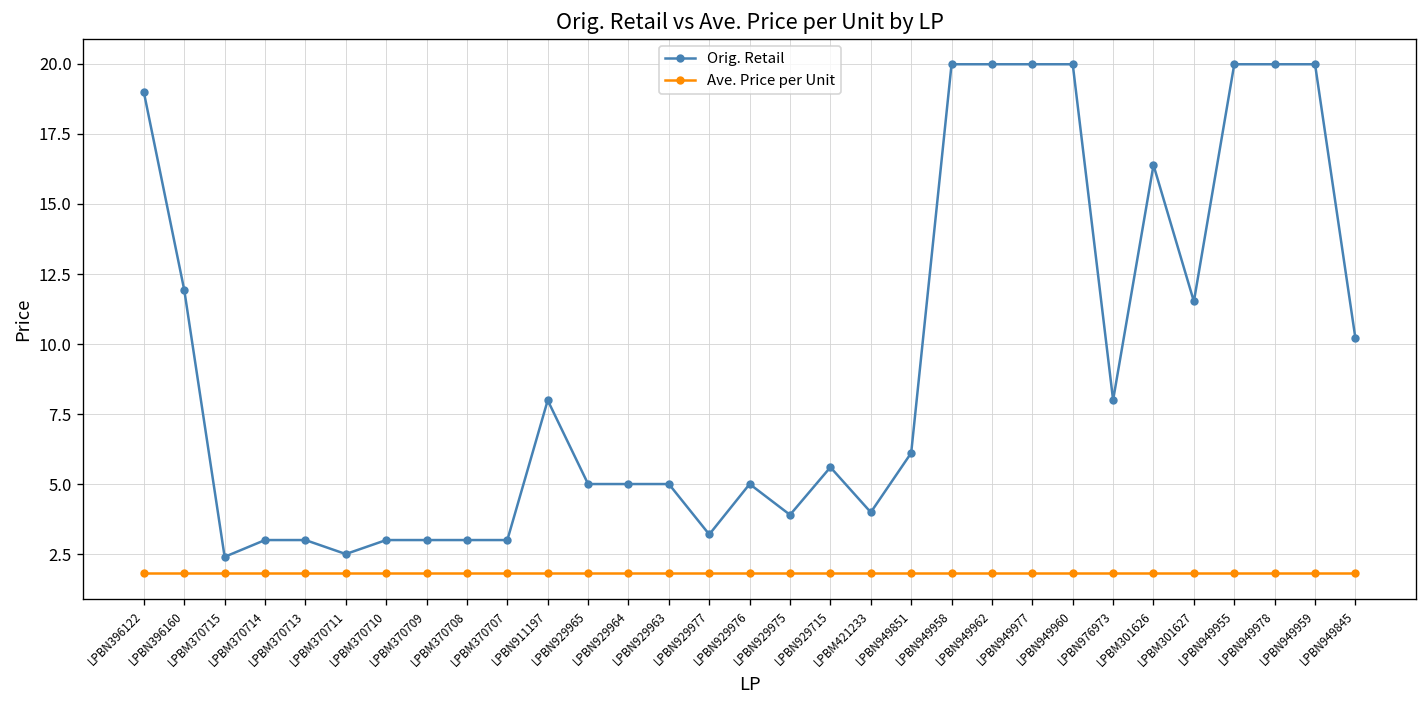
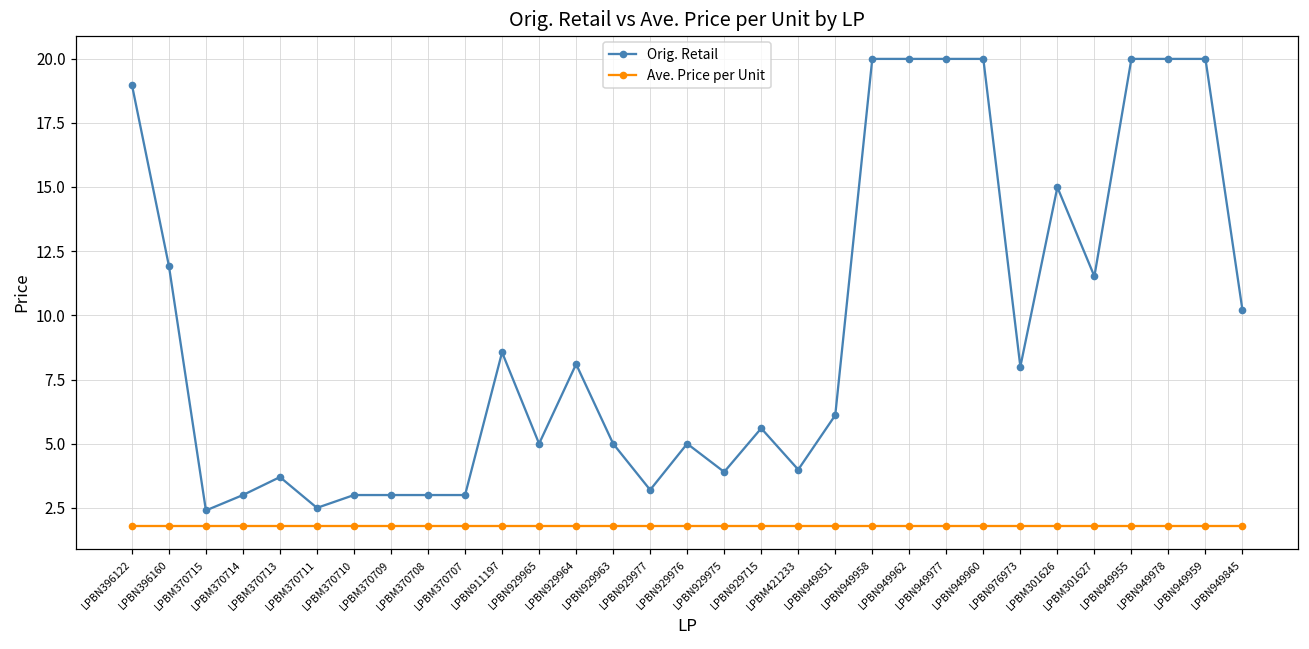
Orig. Retail, LPBM370713: 3.0 -> 3.7
Orig. Retail, LPBN911197: 8.0 -> 8.6
Orig. Retail, LPBN929964: 5.0 -> 8.1
Orig. Retail, LPBM301626: 16.4 -> 15.0
